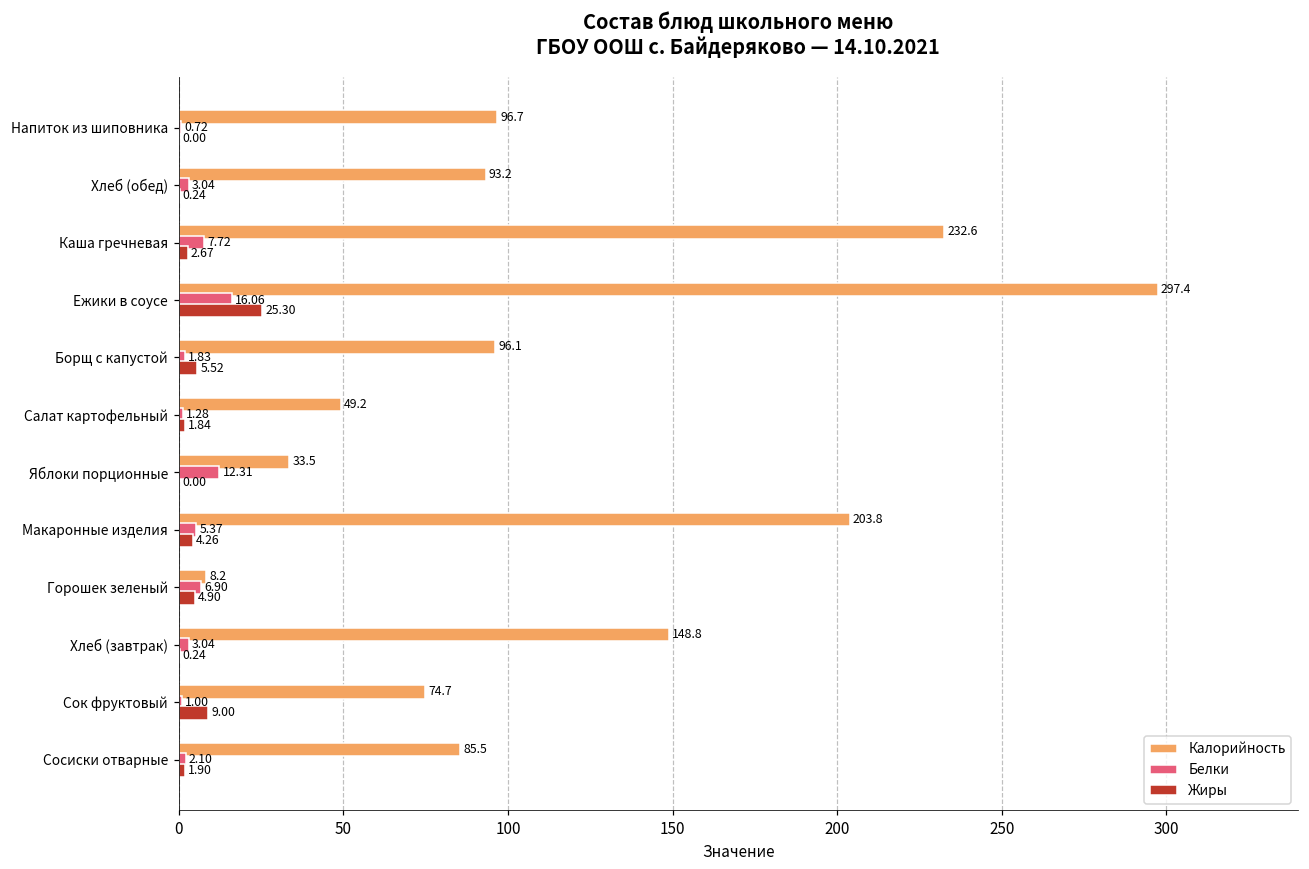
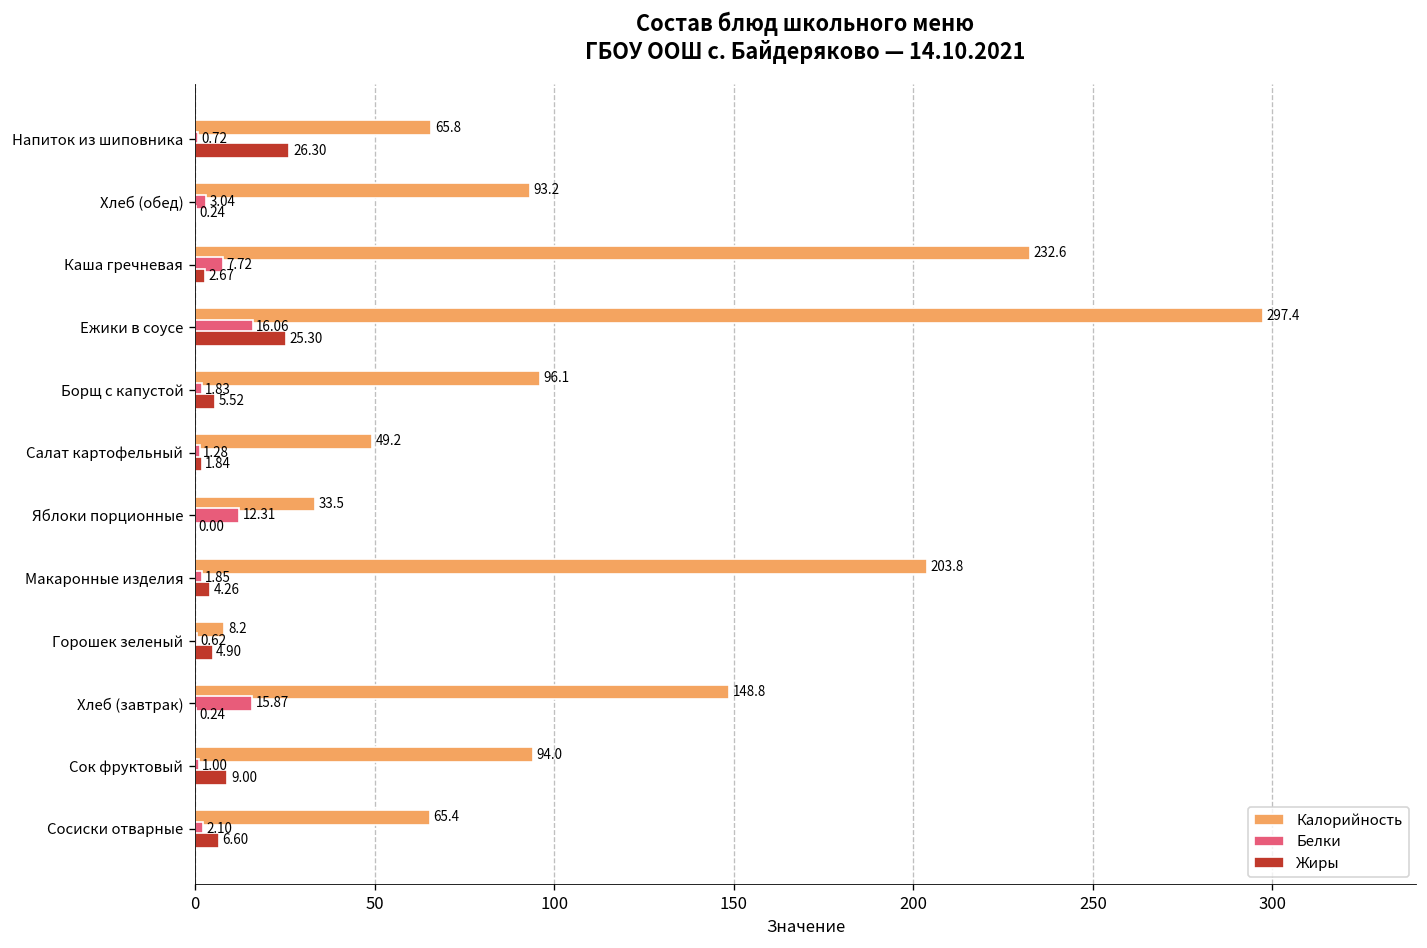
Калорийность, Напиток из шиповника: 96.7 -> 65.8
Жиры, Напиток из шиповника: 0.00 -> 26.30
Белки, Макаронные изделия: 5.37 -> 1.85
Белки, Горошек зеленый: 6.90 -> 0.62
Белки, Хлеб (завтрак): 3.04 -> 15.87
Калорийность, Сок фруктовый: 74.7 -> 94.0
Калорийность, Сосиски отварные: 85.5 -> 65.4
Жиры, Сосиски отварные: 1.90 -> 6.60
